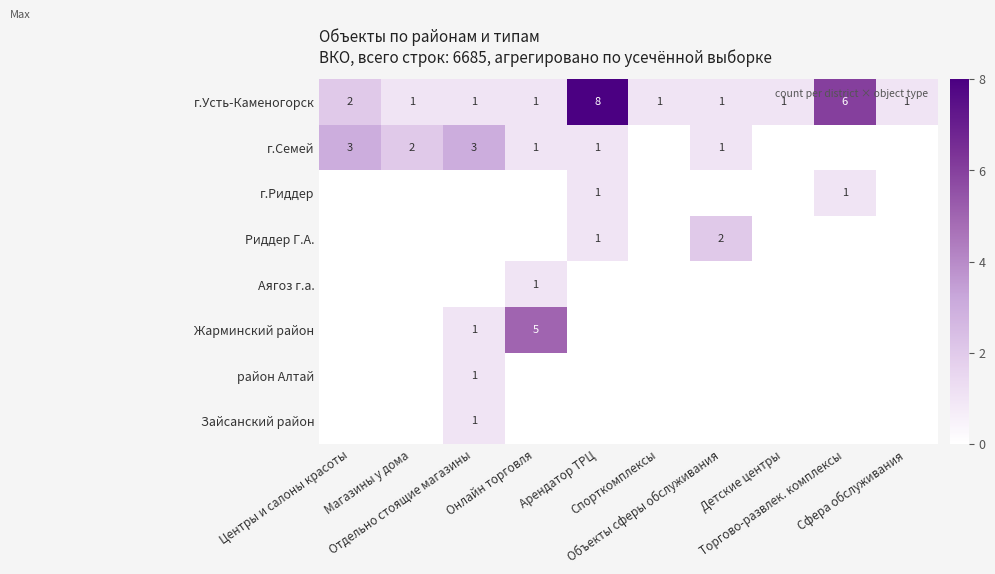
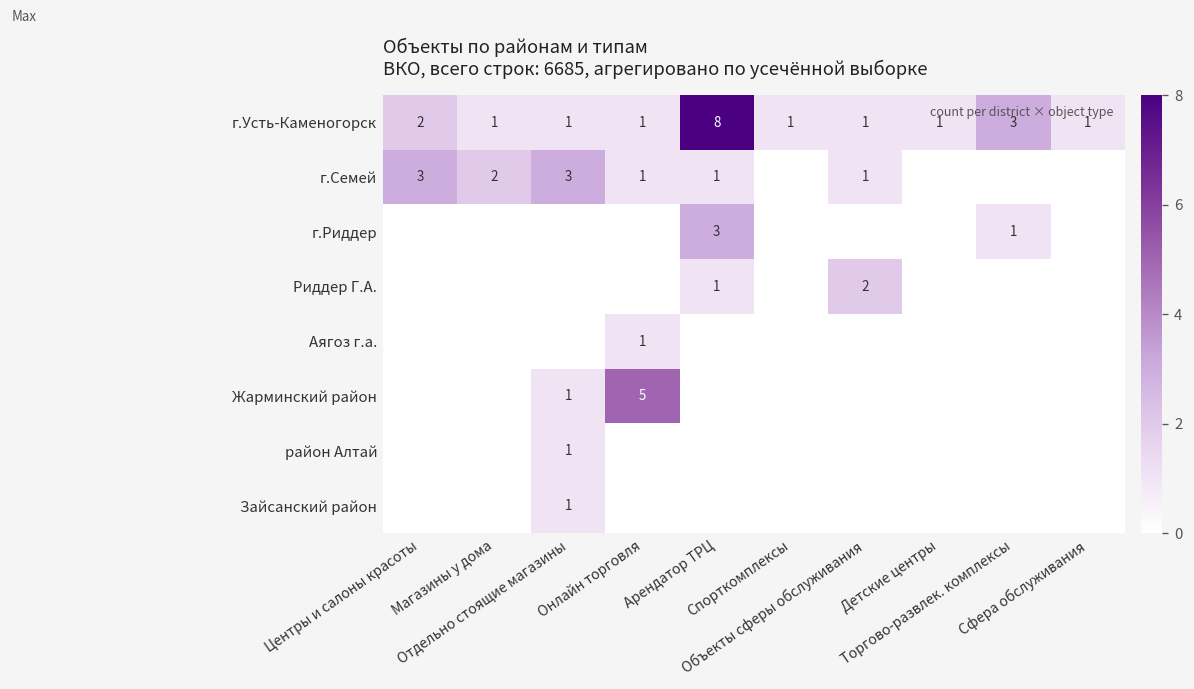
г.Усть-Каменогорск, Торгово-развлек. комплексы: 6 -> 3
г.Риддер, Арендатор ТРЦ: 1 -> 3
